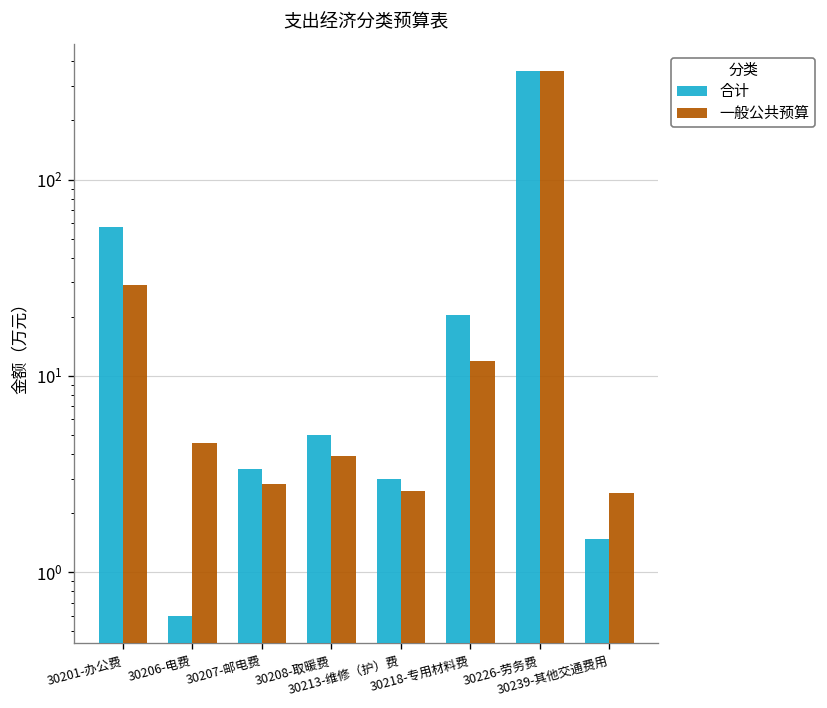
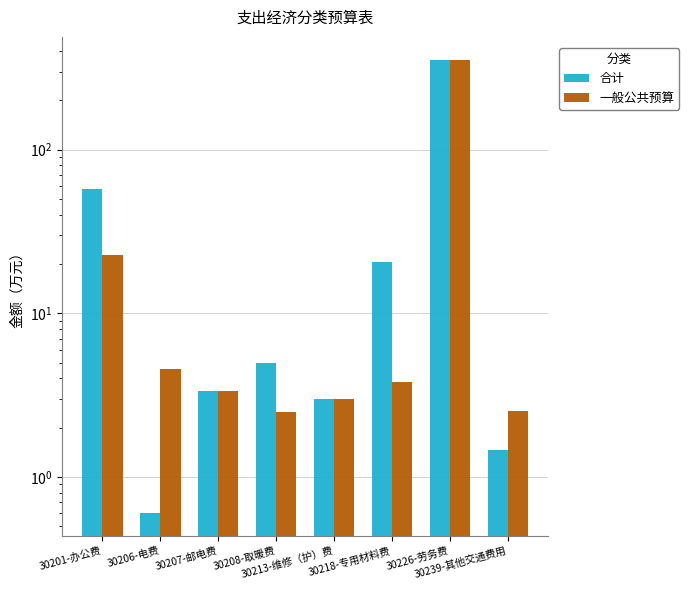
一般公共预算, 30201-办公费: 29 -> 23
一般公共预算, 30207-邮电费: 2.8 -> 3.4
一般公共预算, 30208-取暖费: 3.9 -> 2.5
一般公共预算, 30213-维修（护）费: 2.6 -> 3.0
一般公共预算, 30218-专用材料费: 12 -> 3.8
